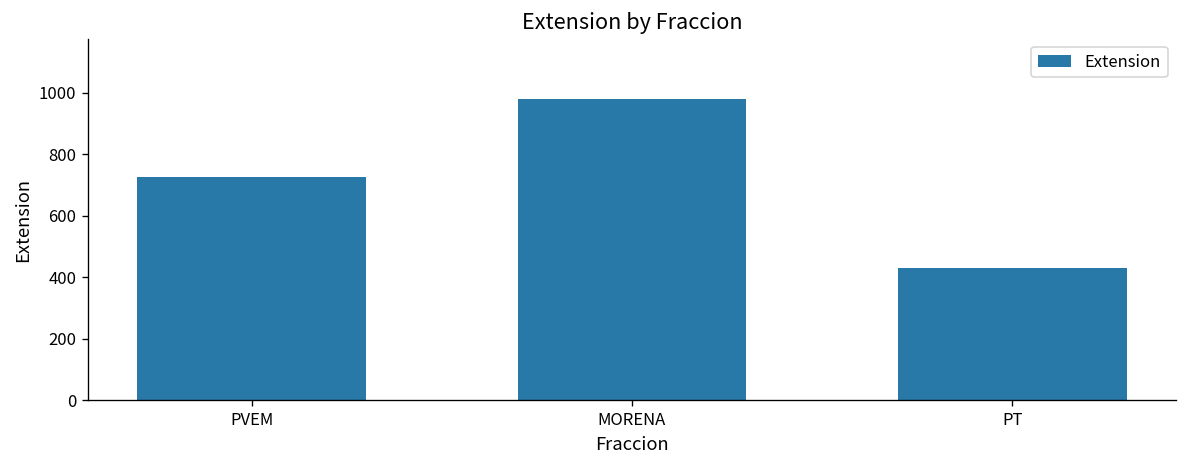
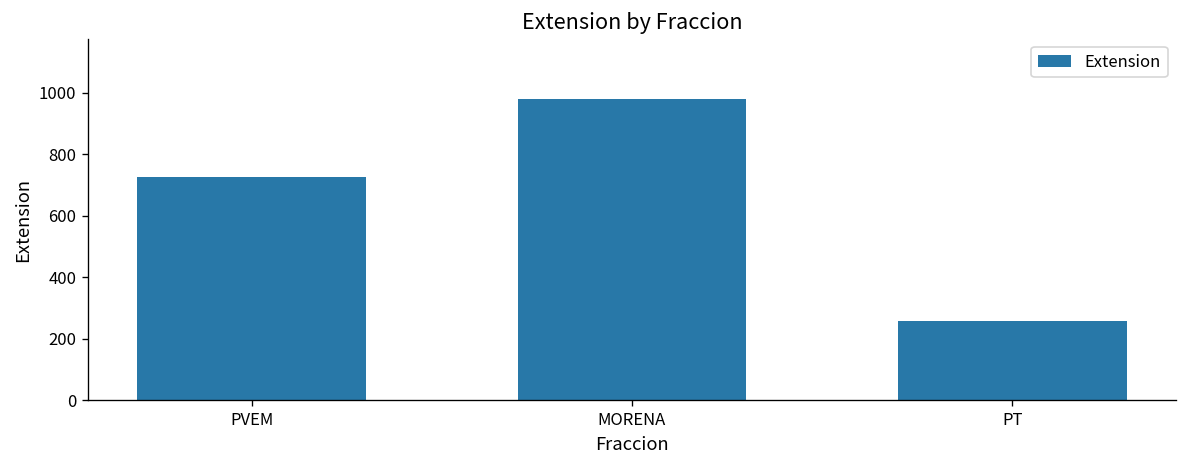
PT: 430 -> 260
